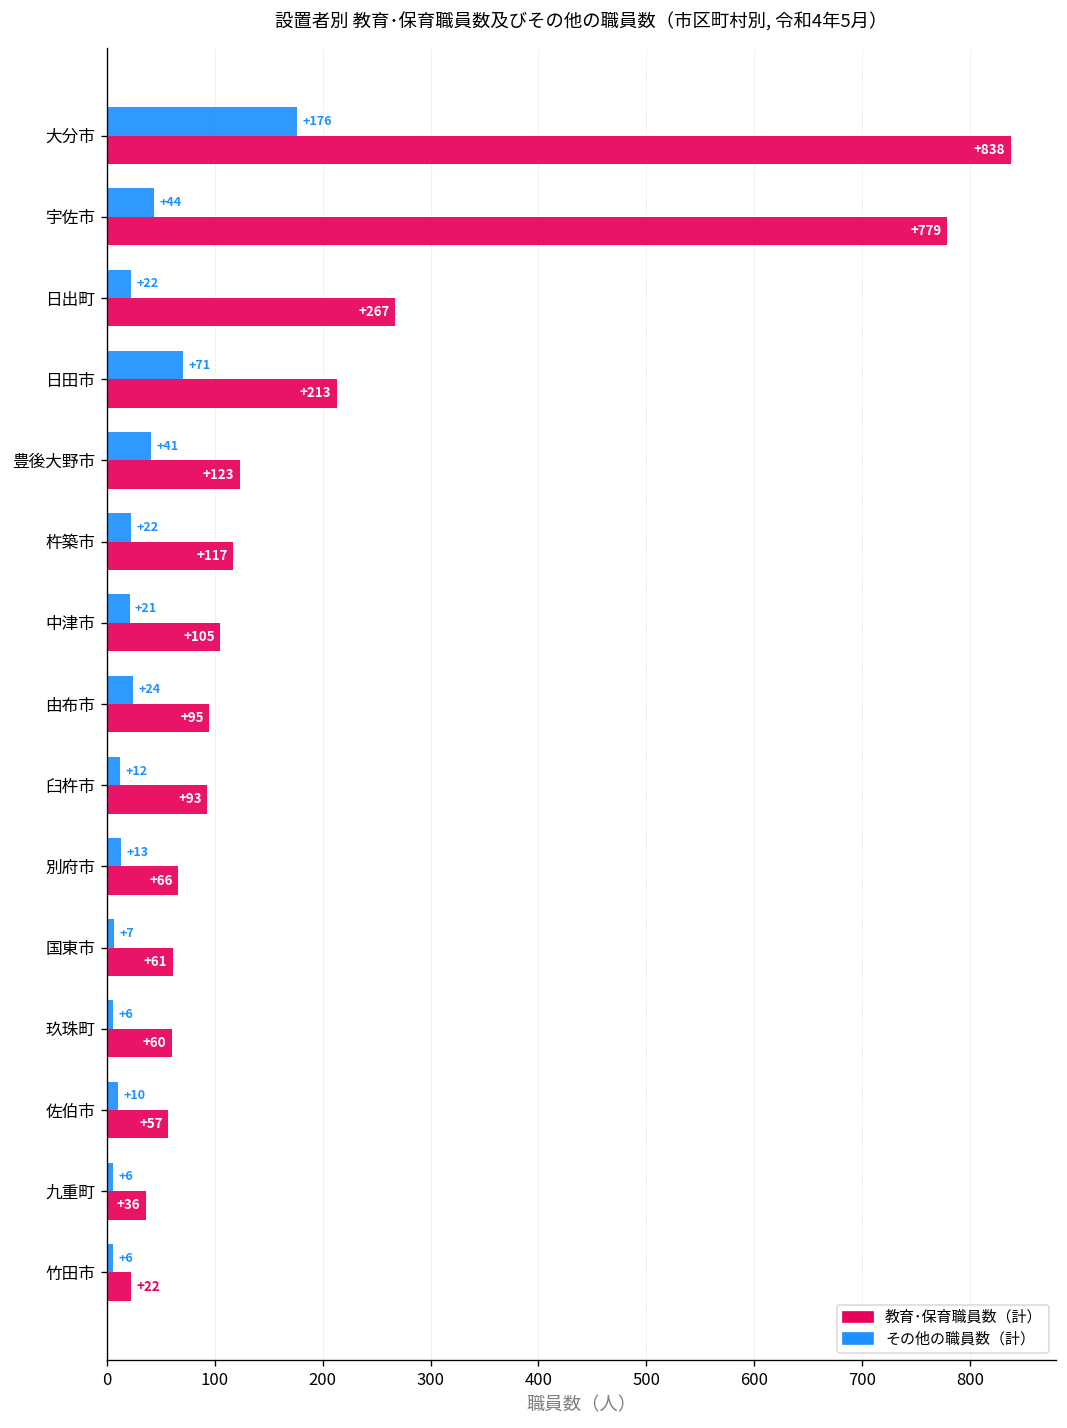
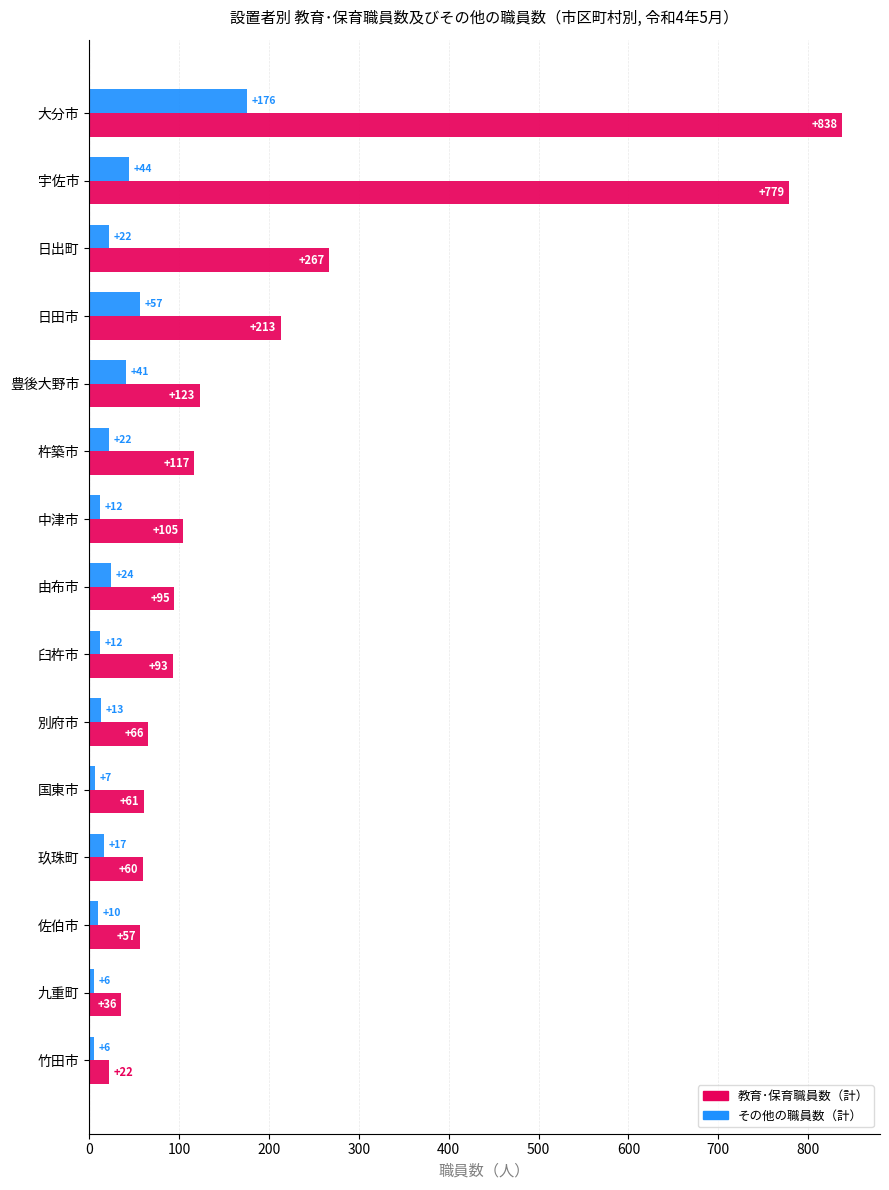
その他の職員数（計）, 日田市: +71 -> +57
その他の職員数（計）, 中津市: +21 -> +12
その他の職員数（計）, 玖珠町: +6 -> +17
